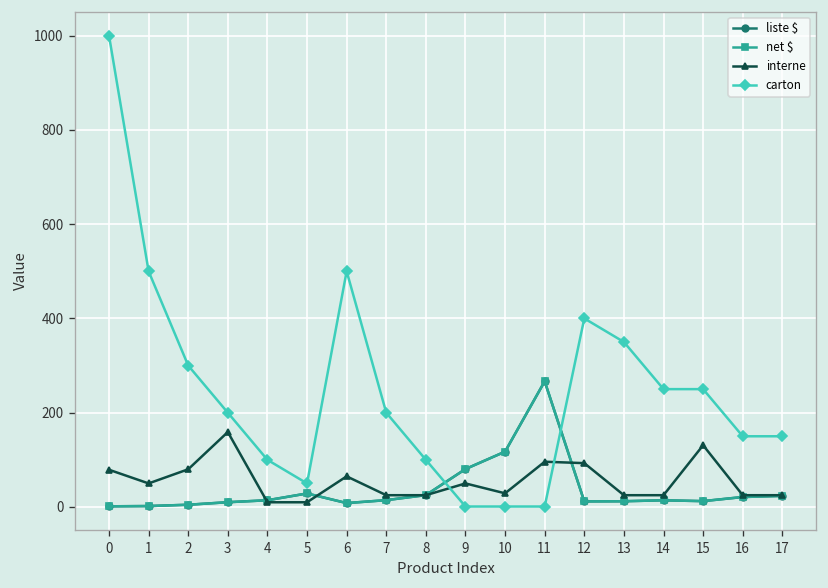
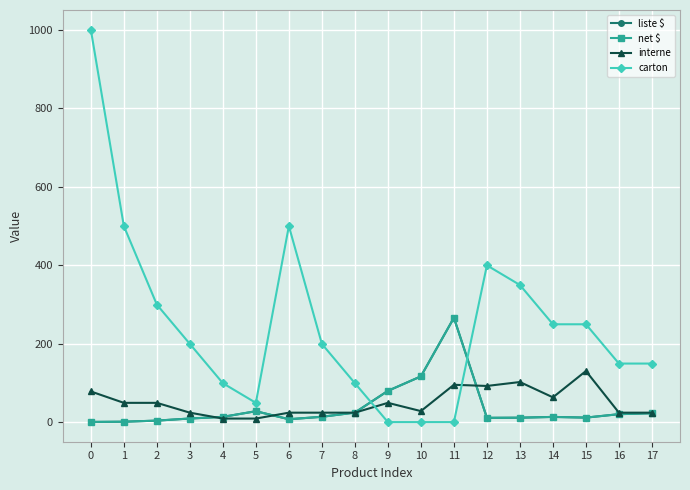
interne, 2: 80 -> 50
interne, 3: 160 -> 30
interne, 6: 70 -> 30
interne, 13: 30 -> 100
interne, 14: 30 -> 60
